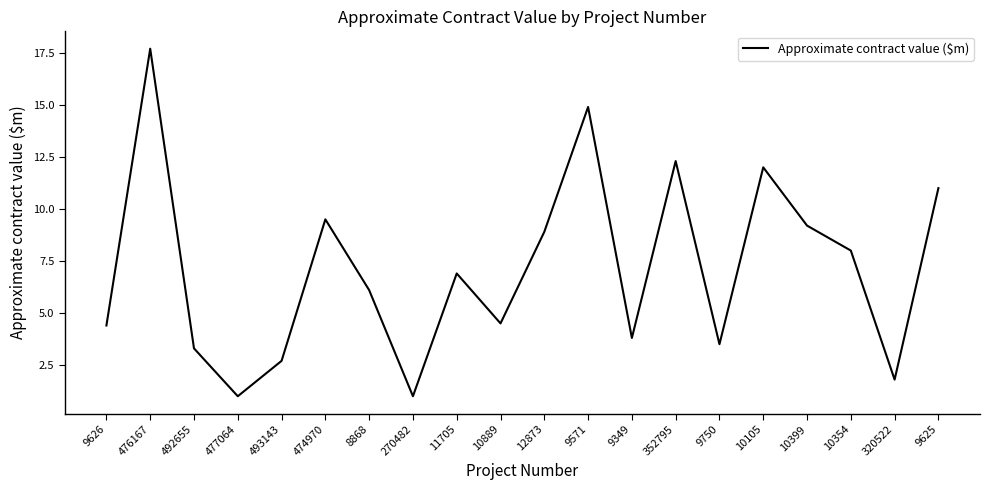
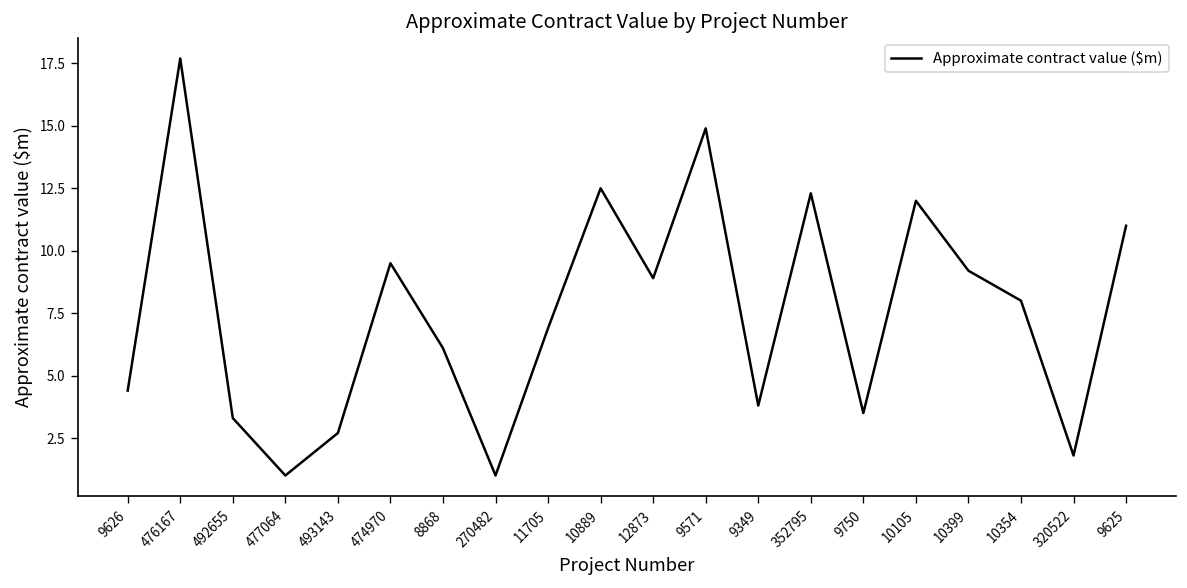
10889: 4.5 -> 12.5
